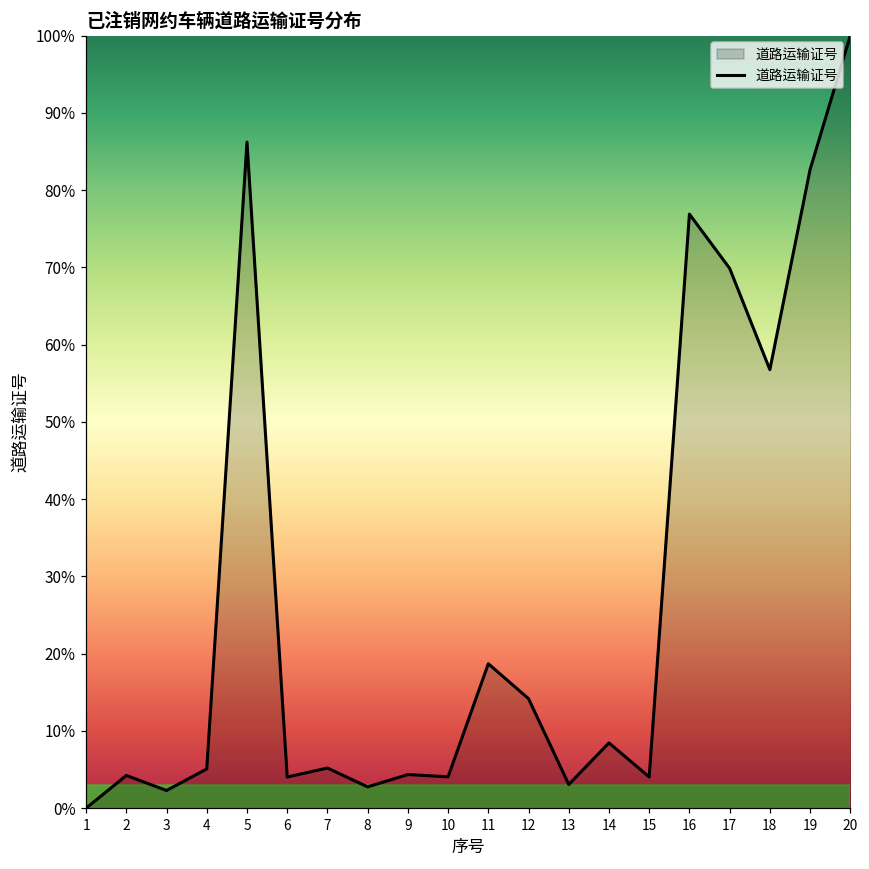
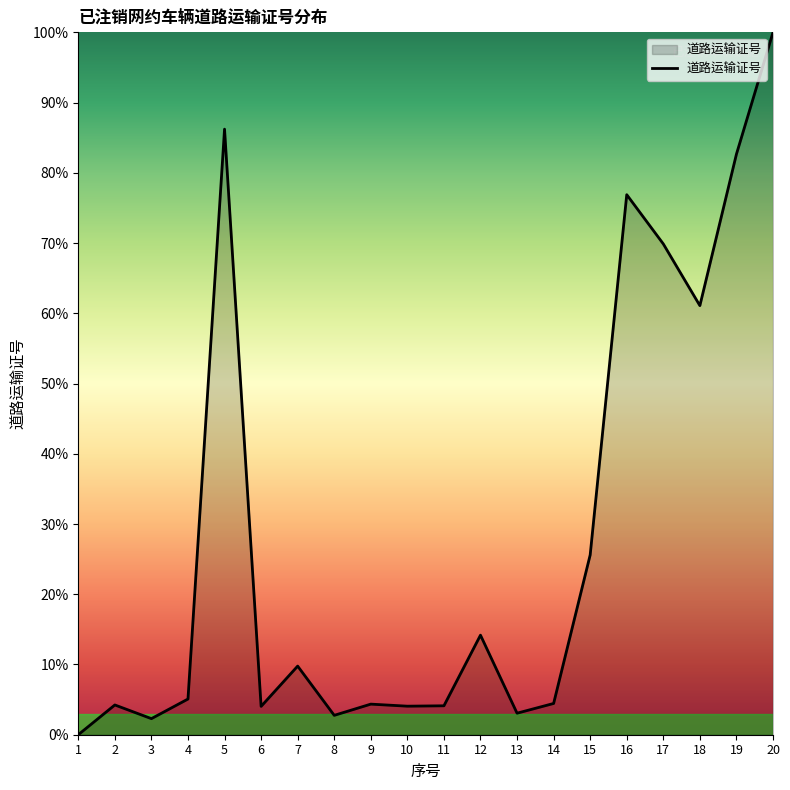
7: 5% -> 10%
11: 19% -> 4%
14: 8% -> 4%
15: 4% -> 26%
18: 57% -> 61%
